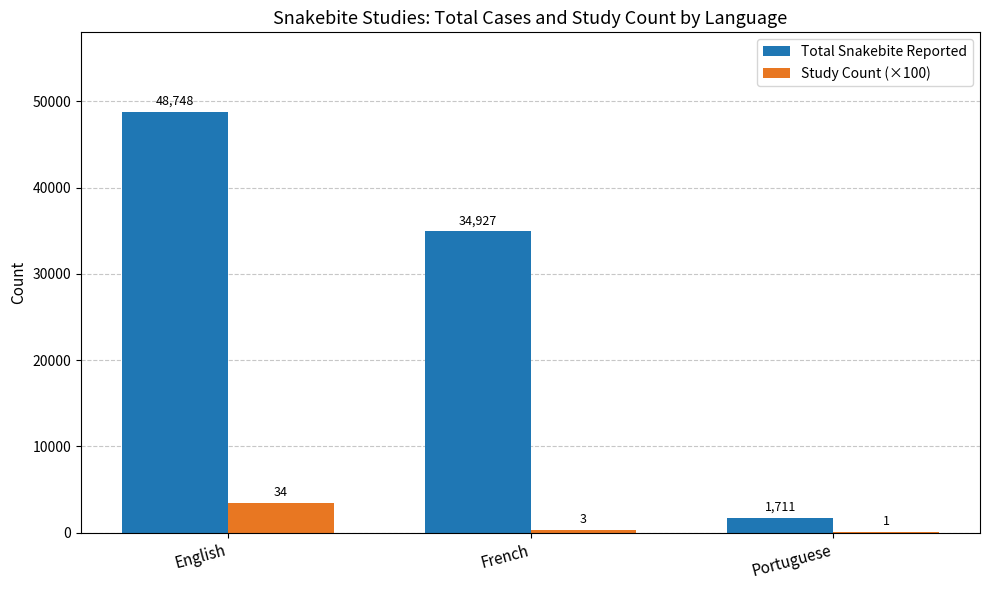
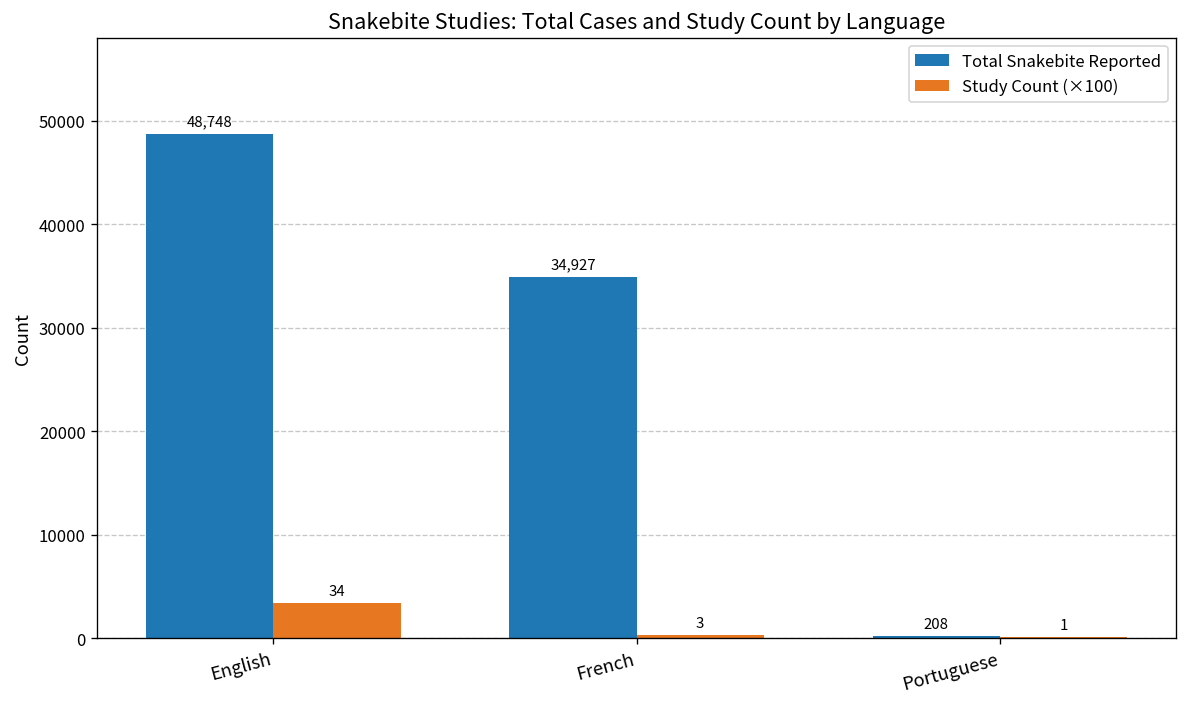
Total Snakebite Reported, Portuguese: 1,711 -> 208
